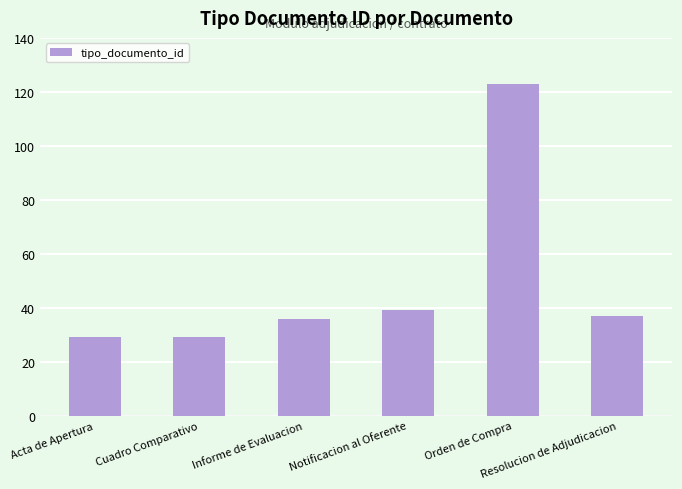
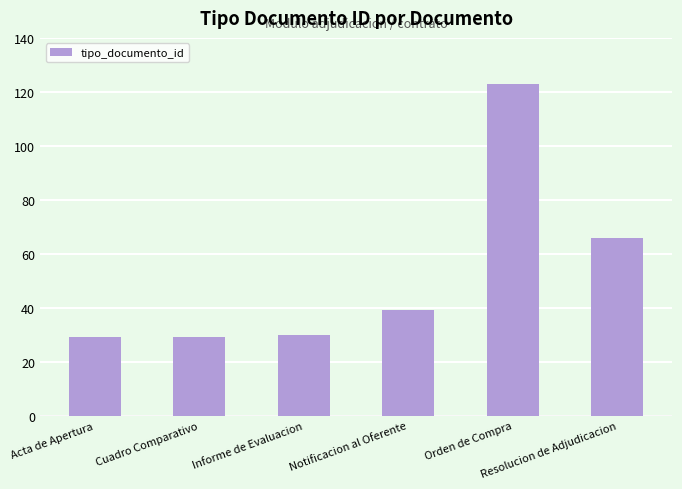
Informe de Evaluacion: 36 -> 30
Resolucion de Adjudicacion: 37 -> 66
